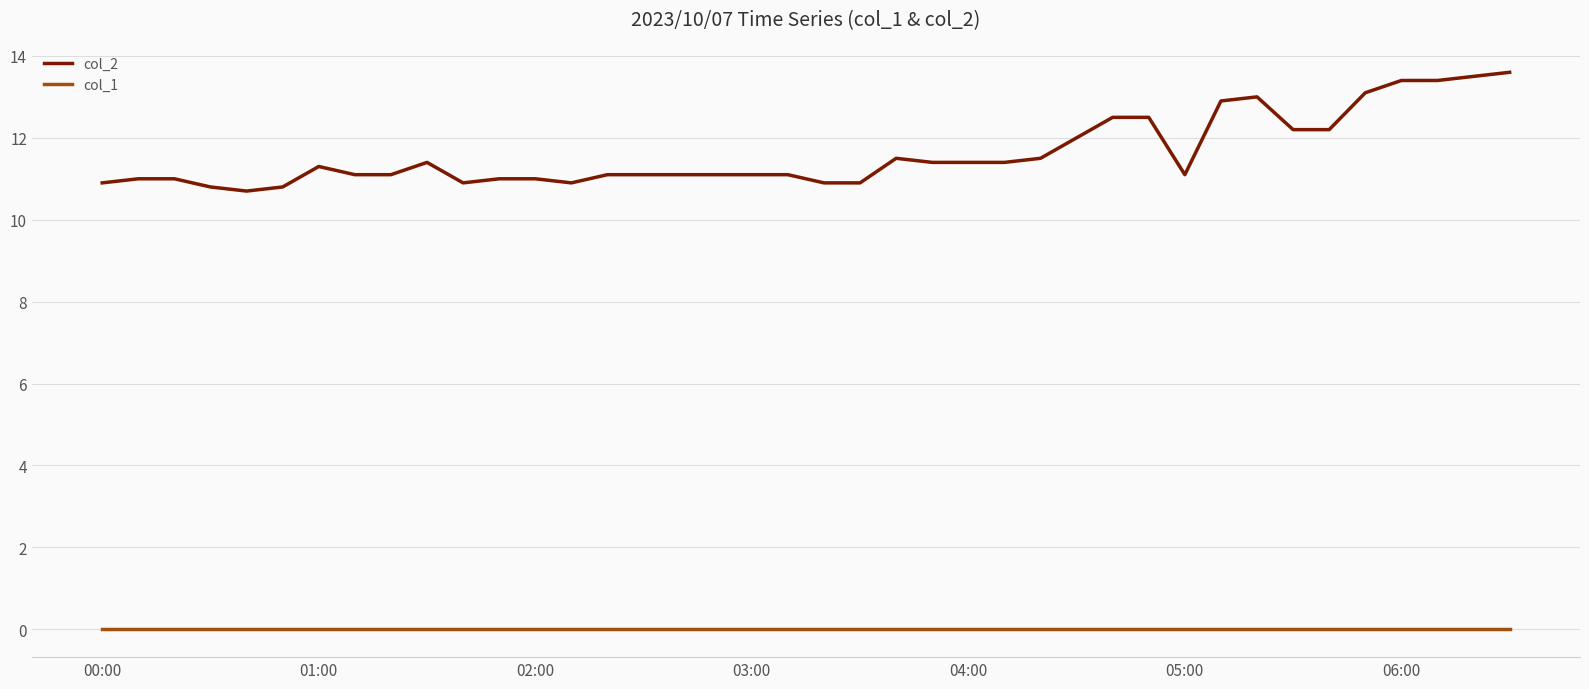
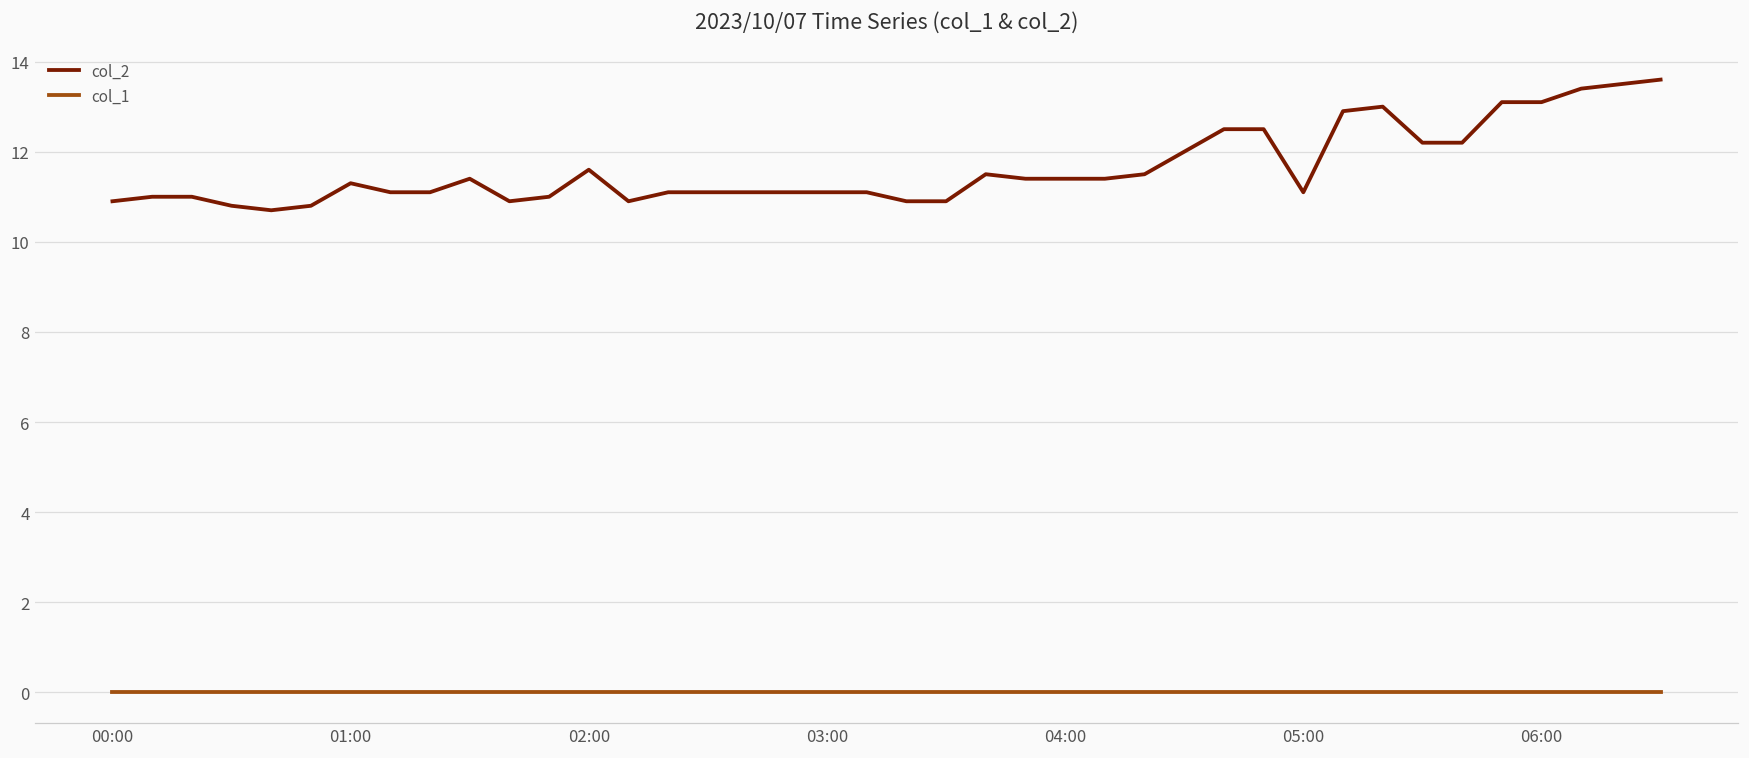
col_2, 02:00: 11.0 -> 11.6
col_2, 06:00: 13.4 -> 13.1
